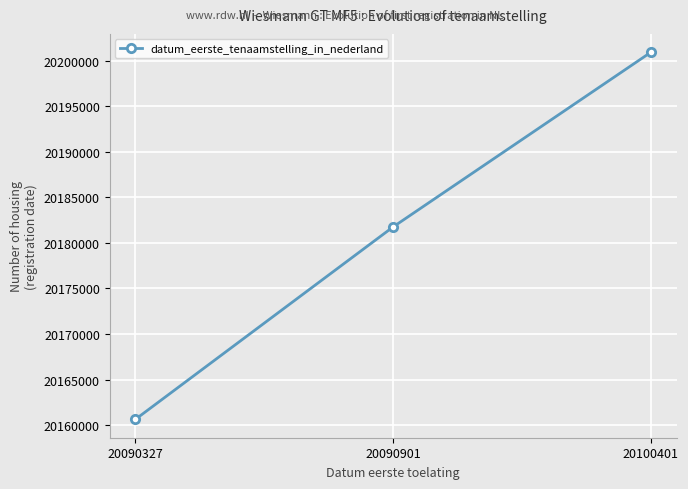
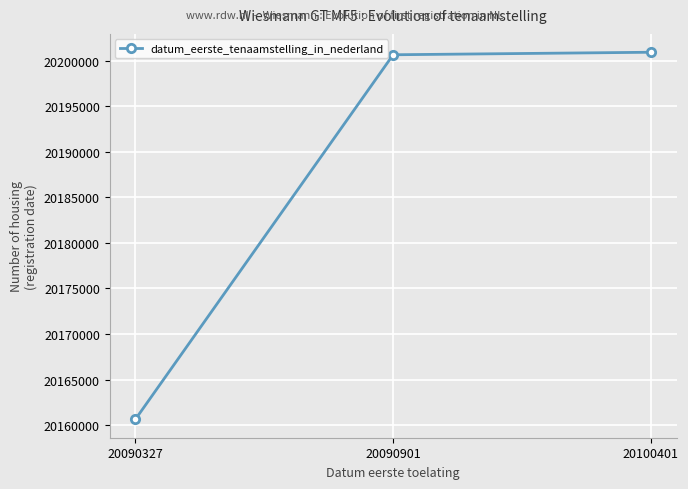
20090901: 20182000 -> 20201000
